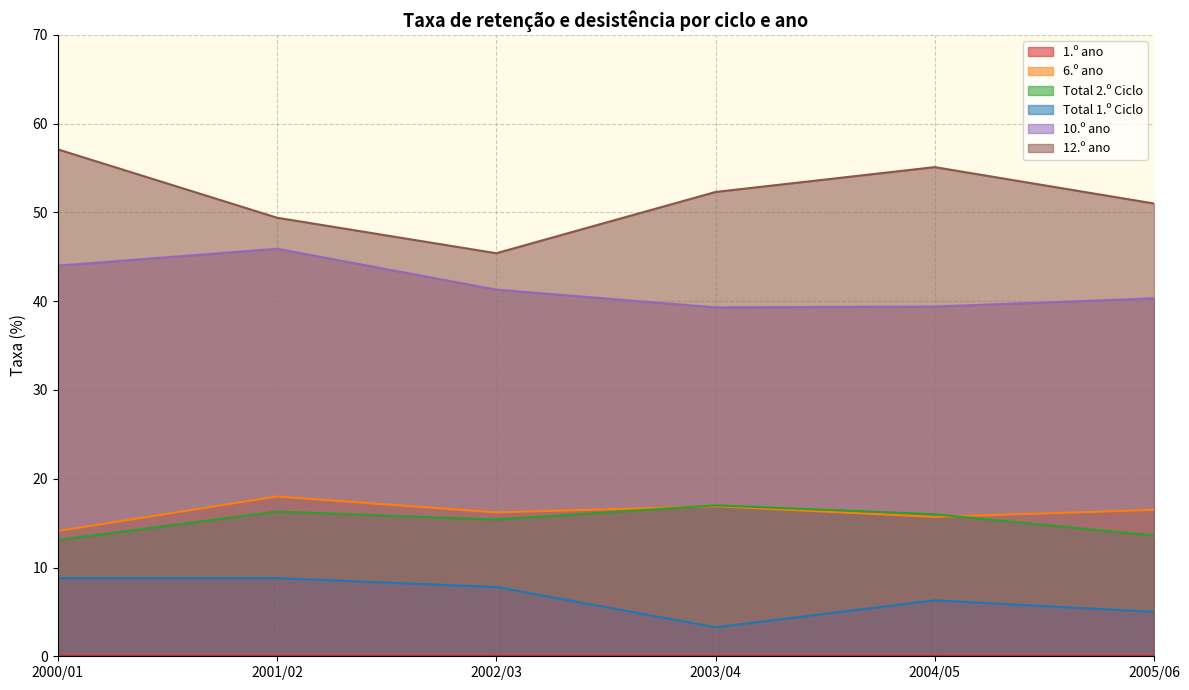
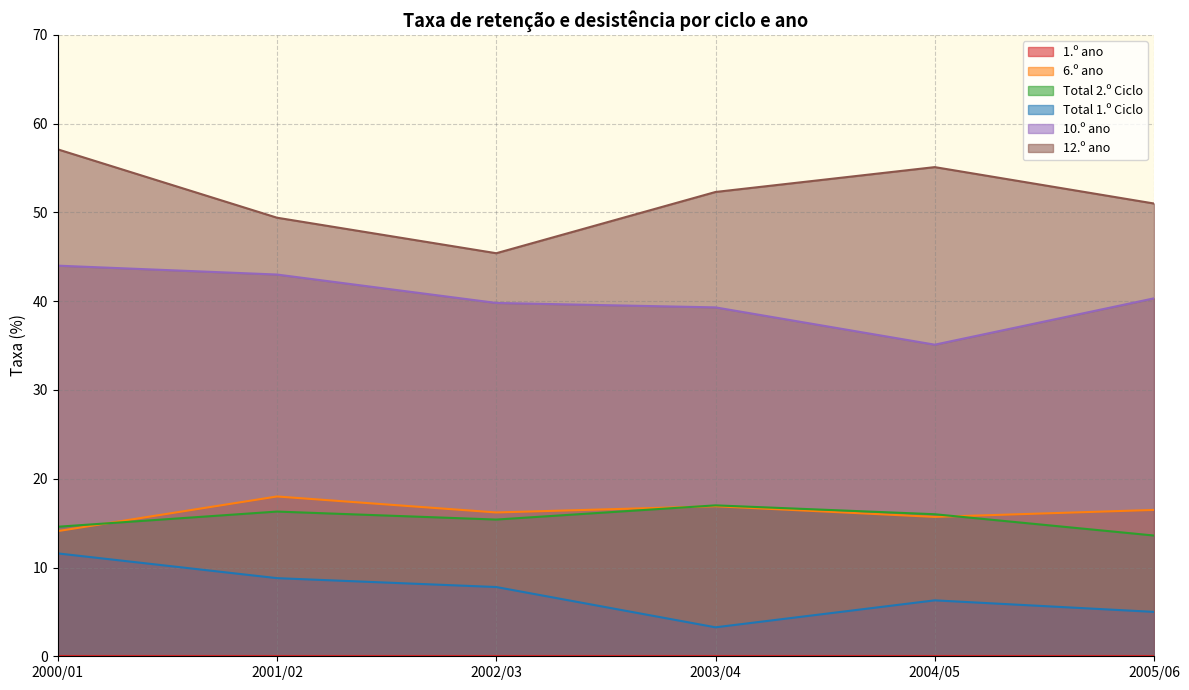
Total 2.º Ciclo, 2000/01: 13 -> 15
Total 1.º Ciclo, 2000/01: 9 -> 12
10.º ano, 2001/02: 46 -> 43
10.º ano, 2002/03: 41 -> 40
10.º ano, 2004/05: 39 -> 35
